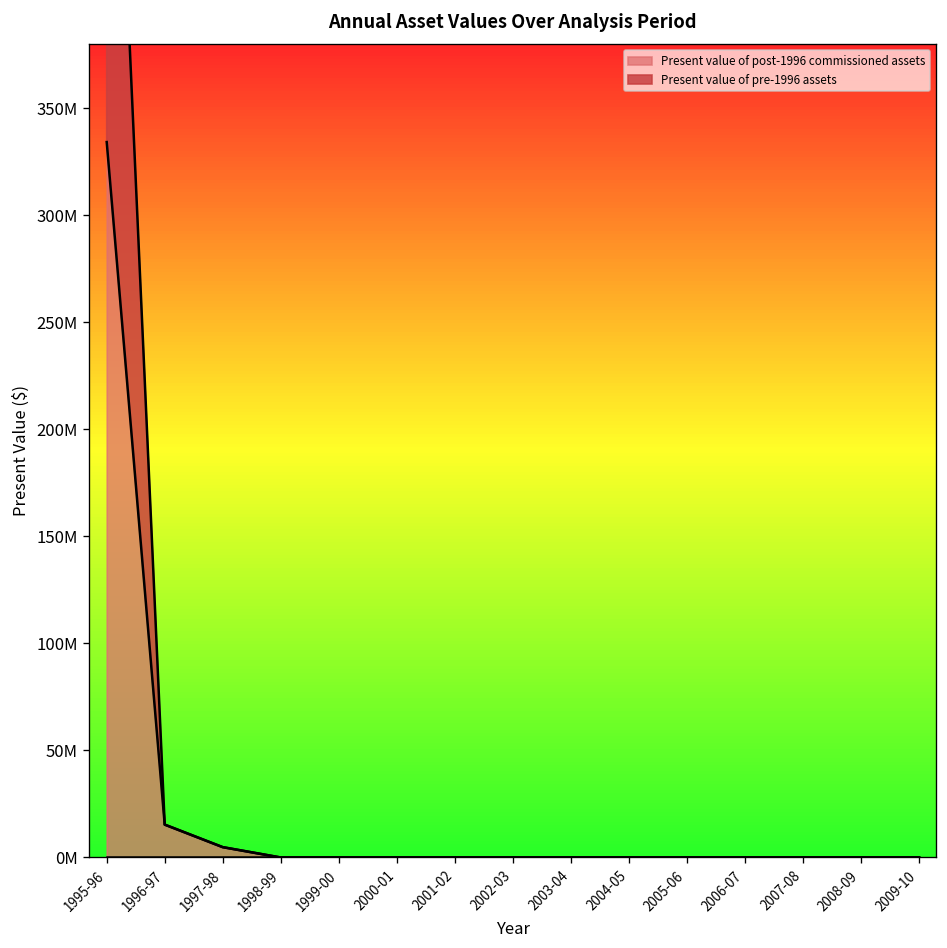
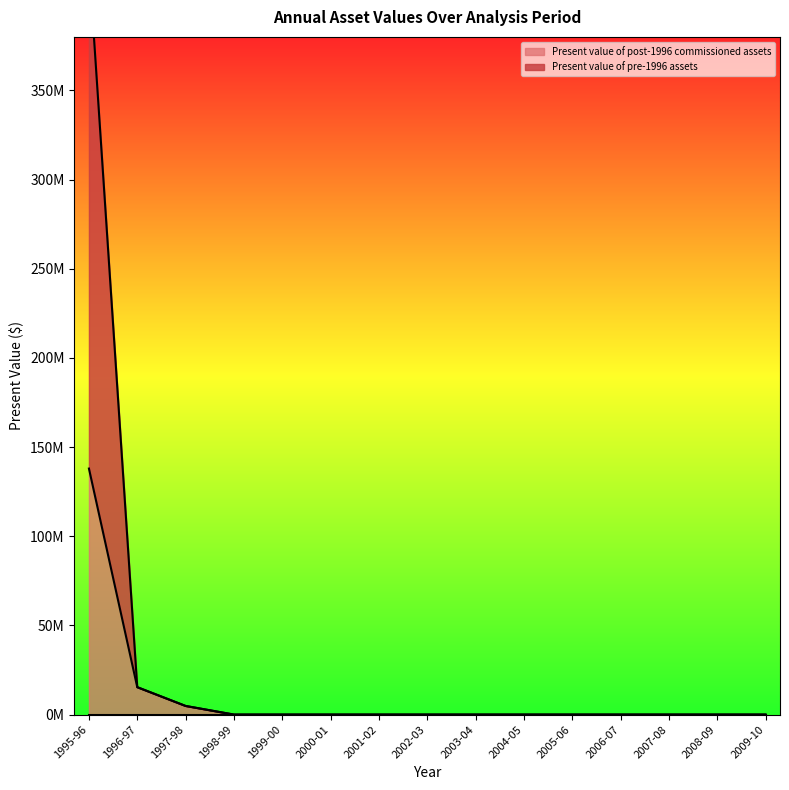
Present value of post-1996 commissioned assets, 1995-96: 334000000 -> 138000000
